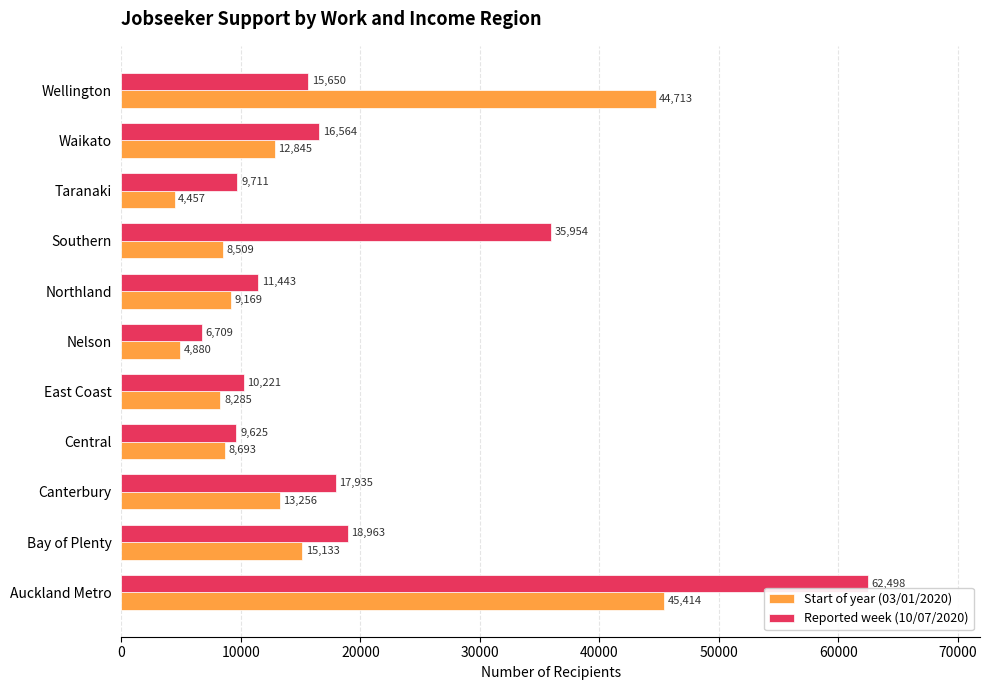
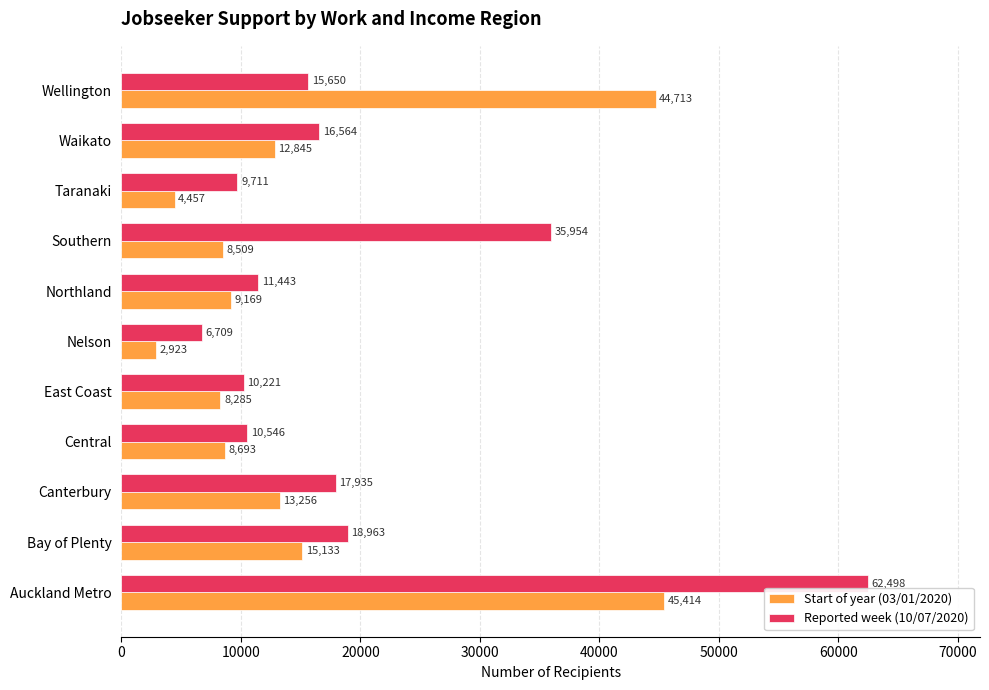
Start of year (03/01/2020), Nelson: 4,880 -> 2,923
Reported week (10/07/2020), Central: 9,625 -> 10,546
